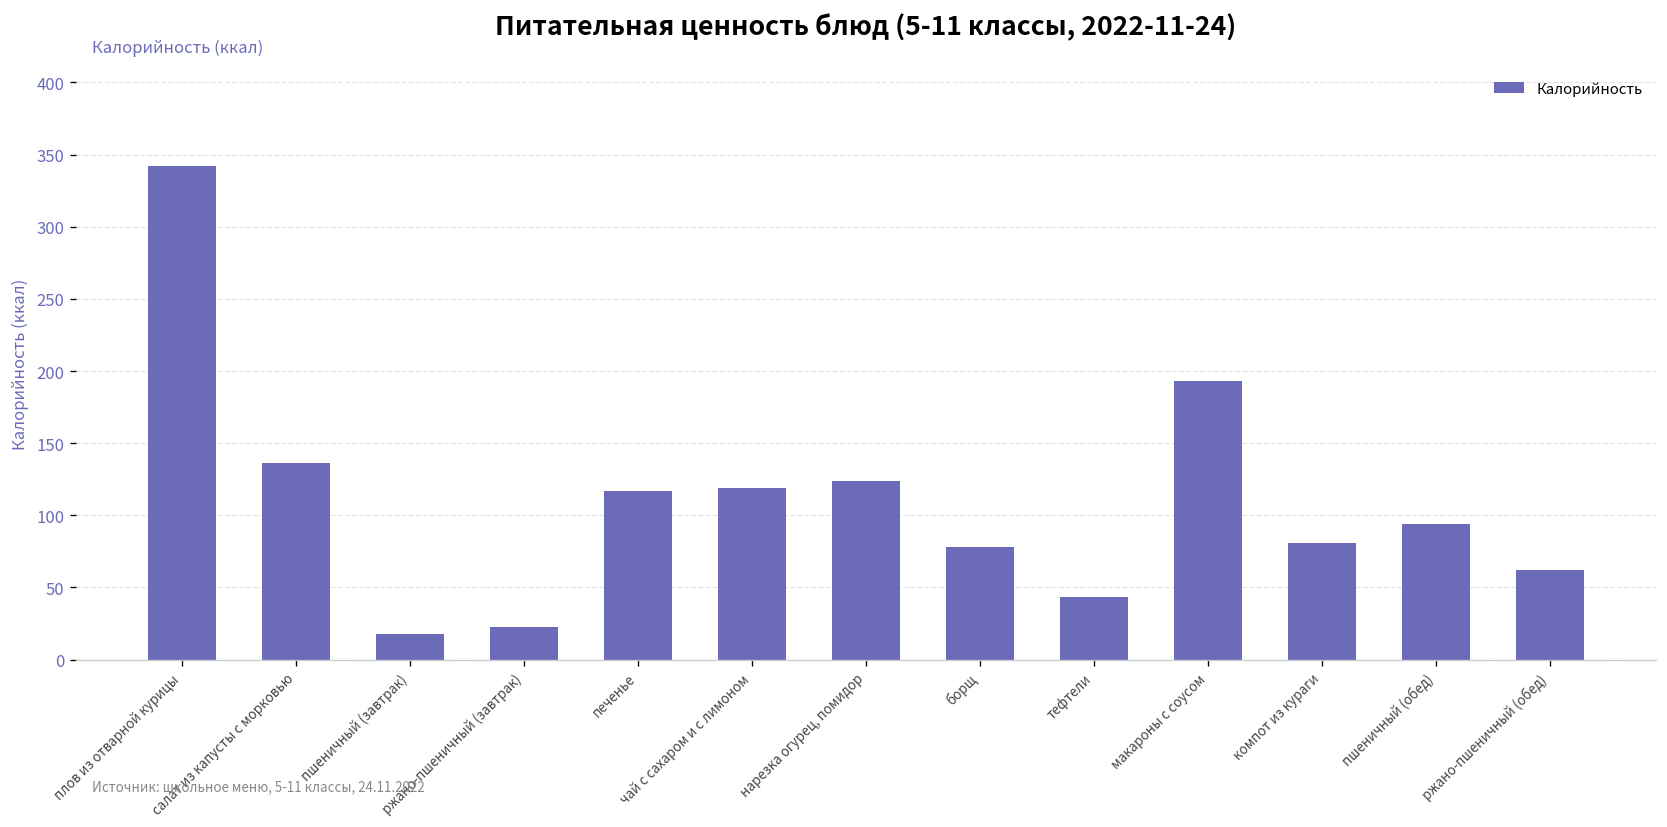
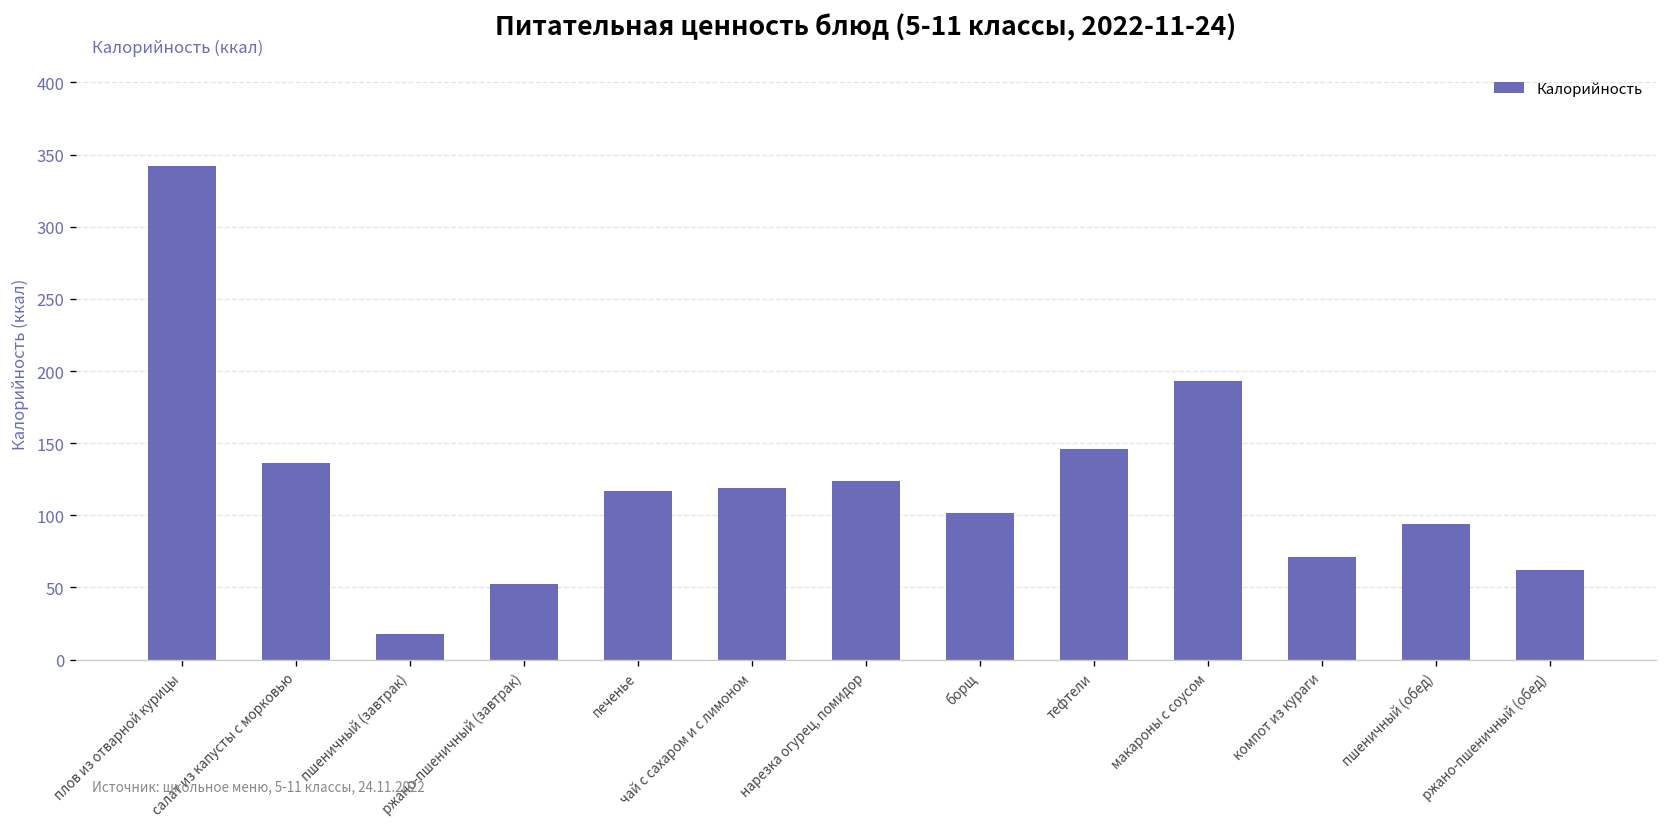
ржано-пшеничный (завтрак): 23 -> 52
борщ: 78 -> 102
тефтели: 43 -> 146
компот из кураги: 81 -> 71
